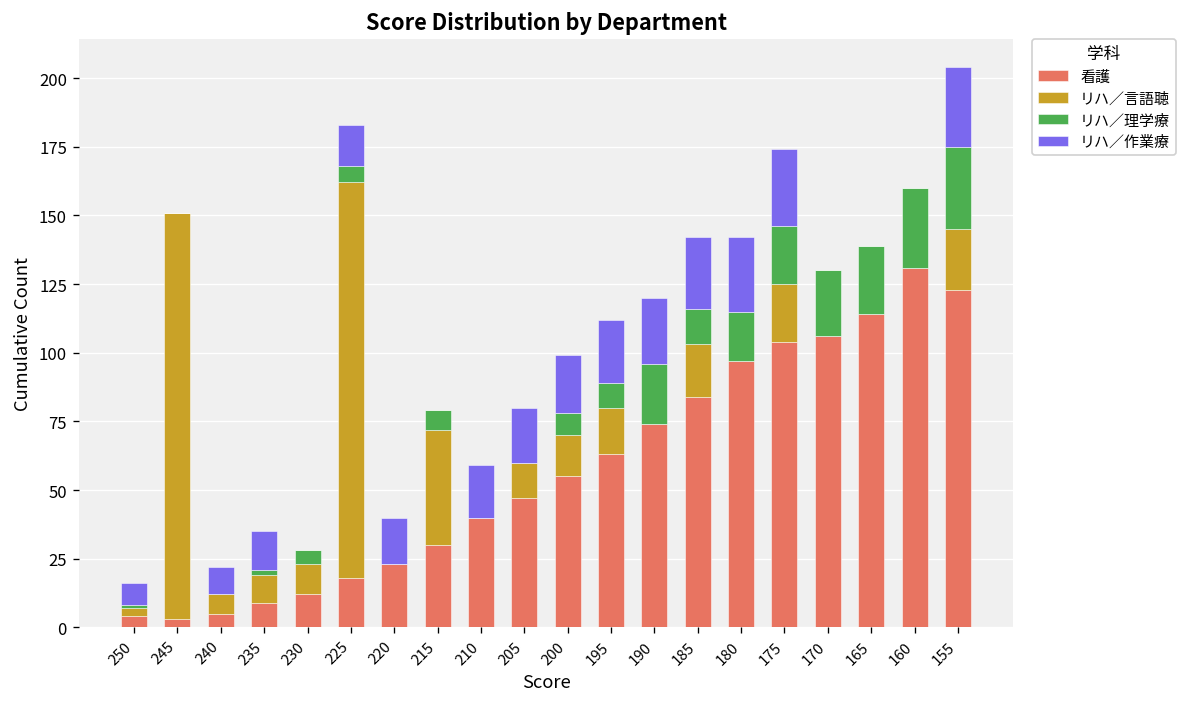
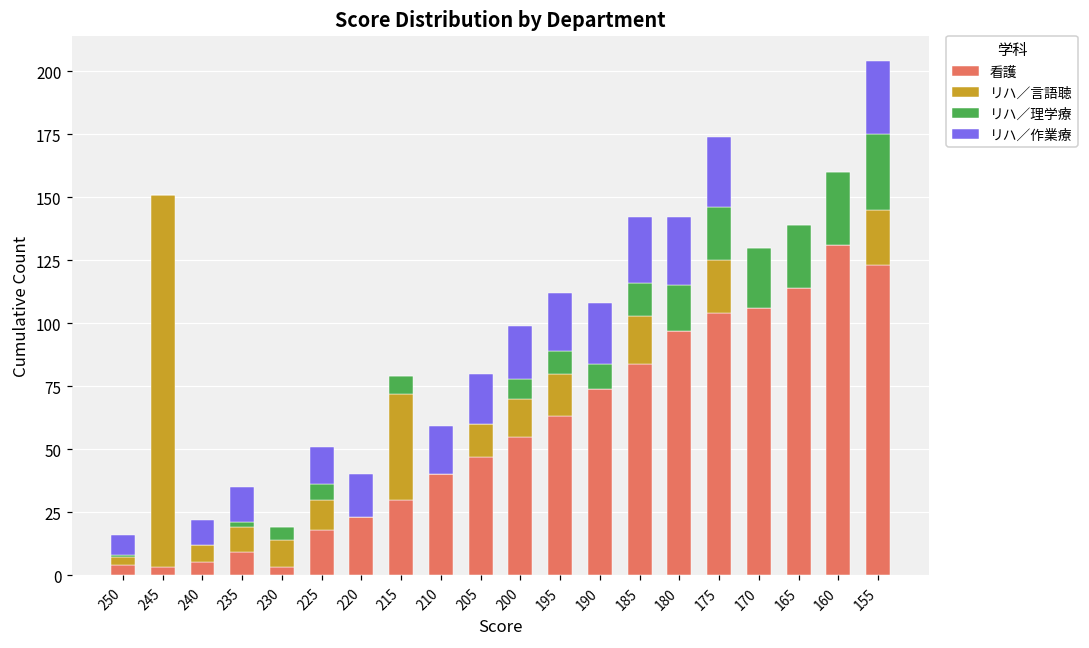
看護, 230: 12 -> 3
リハ／言語聴, 225: 144 -> 12
リハ／理学療, 190: 22 -> 10
